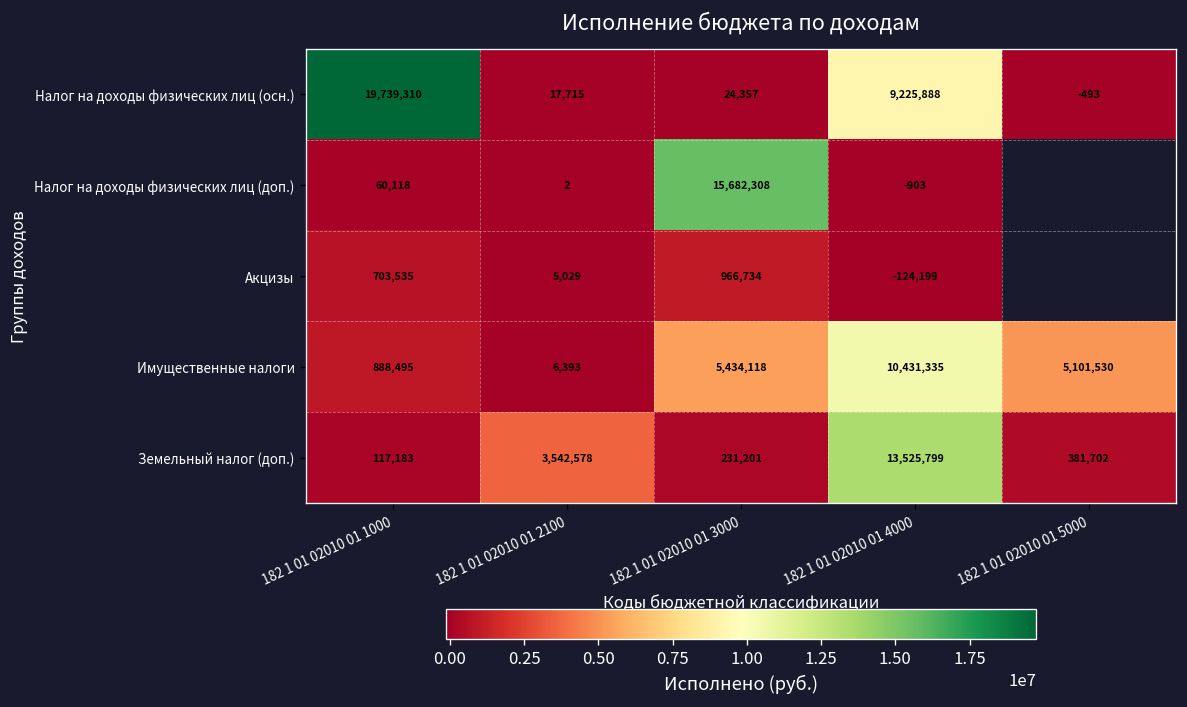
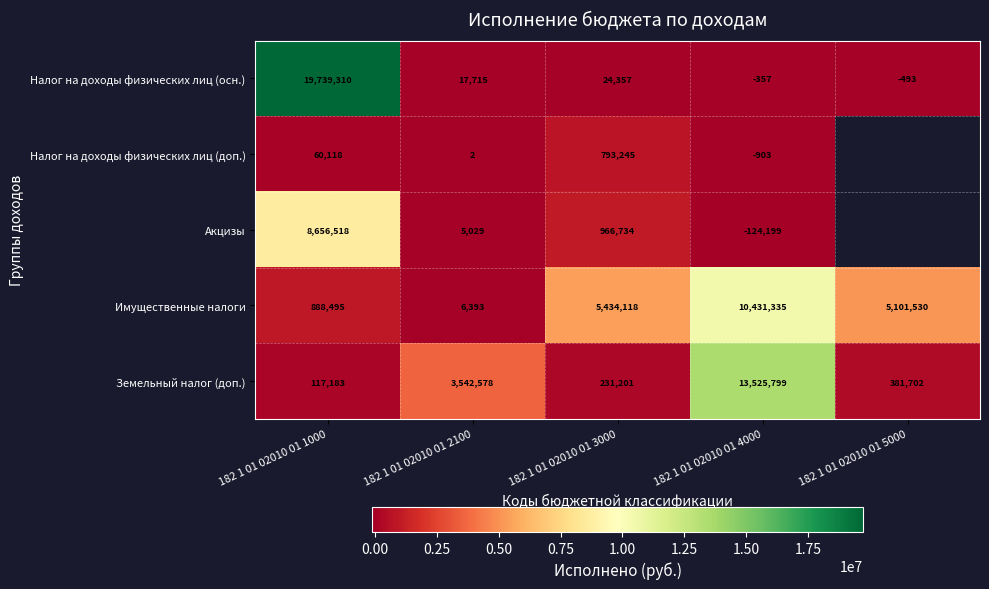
Налог на доходы физических лиц (осн.), 182 1 01 02010 01 4000: 9,225,888 -> -357
Налог на доходы физических лиц (доп.), 182 1 01 02010 01 3000: 15,682,308 -> 793,245
Акцизы, 182 1 01 02010 01 1000: 703,535 -> 8,656,518
